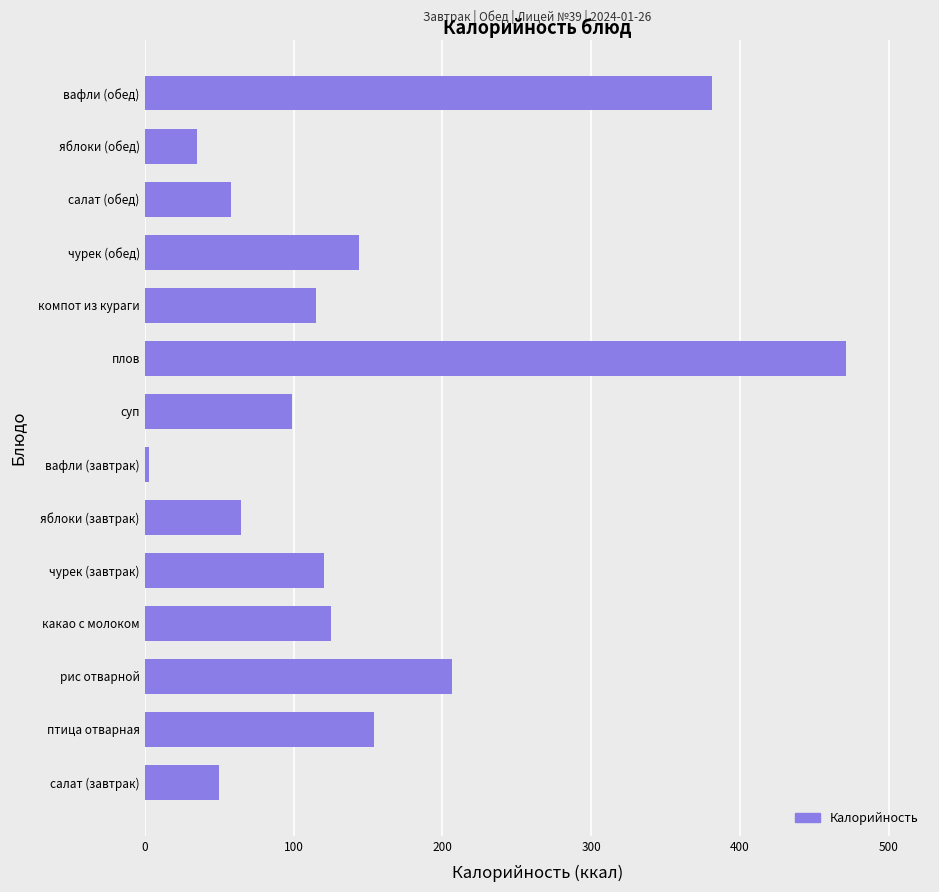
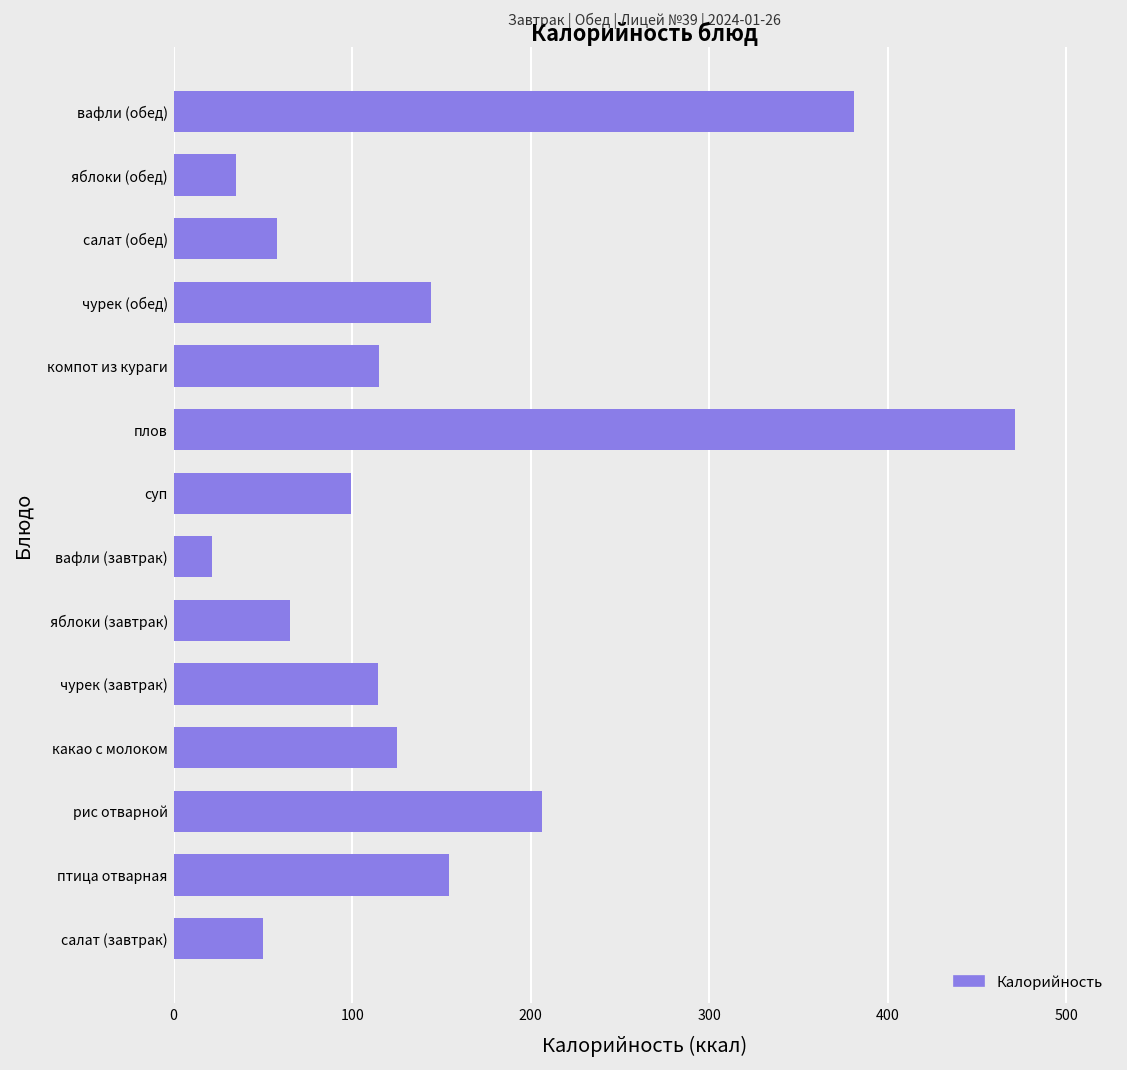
вафли (завтрак): 3 -> 21
чурек (завтрак): 120 -> 115
